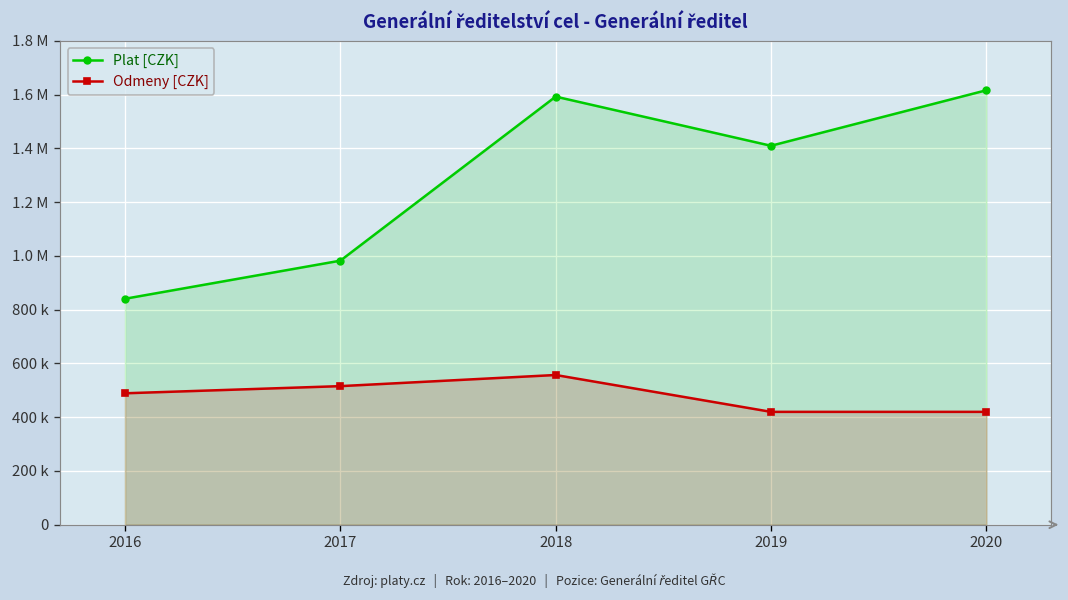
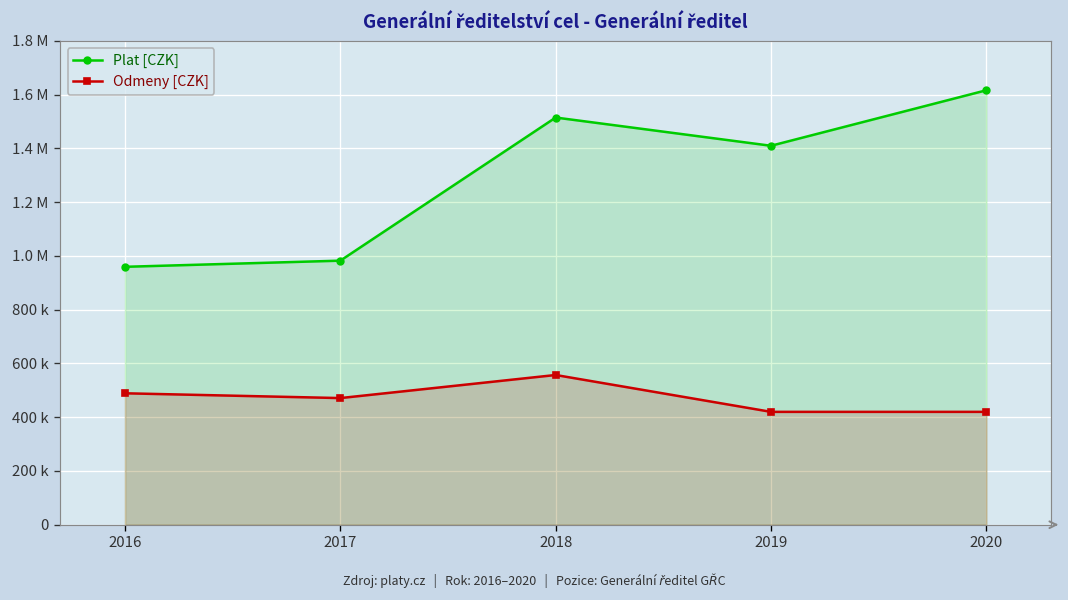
Plat [CZK], 2016: 840000 -> 960000
Odmeny [CZK], 2017: 520000 -> 470000
Plat [CZK], 2018: 1590000 -> 1520000
